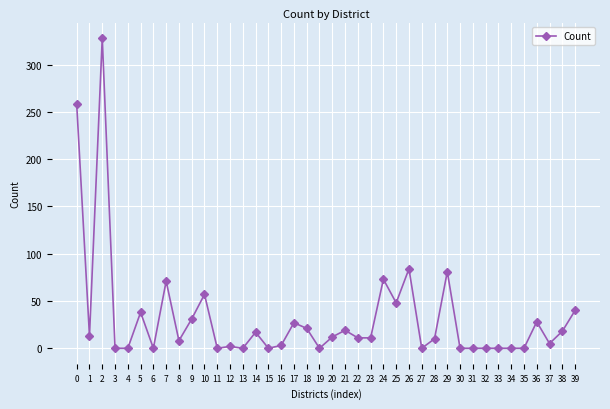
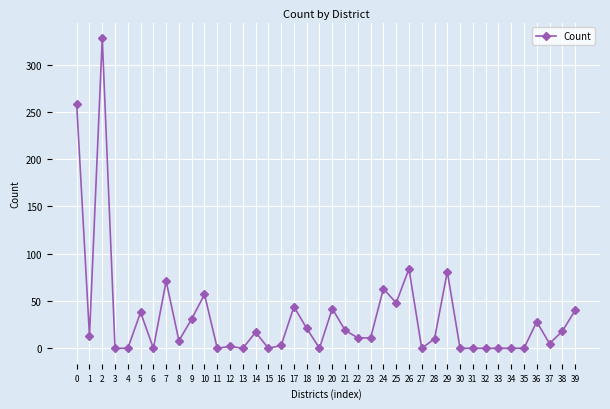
17: 30 -> 40
20: 10 -> 40
24: 70 -> 60
